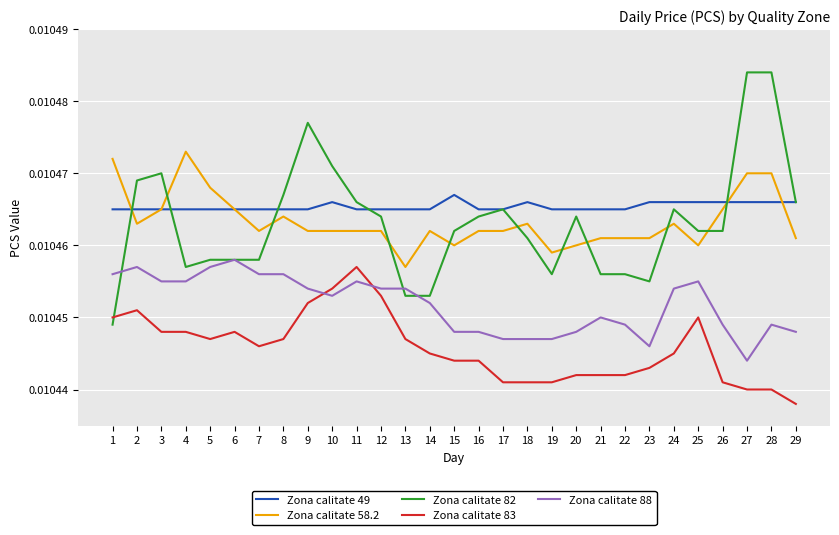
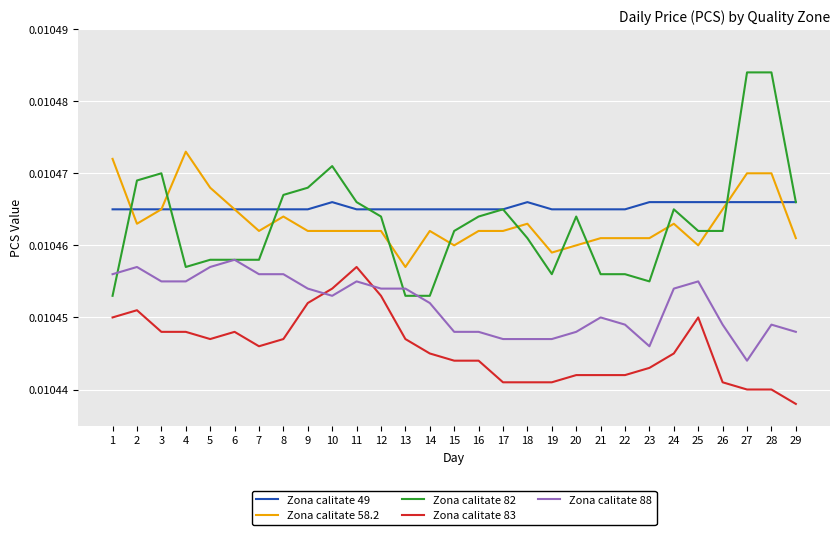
Zona calitate 82, 1: 0.010449 -> 0.010453
Zona calitate 82, 9: 0.010477 -> 0.010468
Zona calitate 49, 15: 0.010467 -> 0.010465
